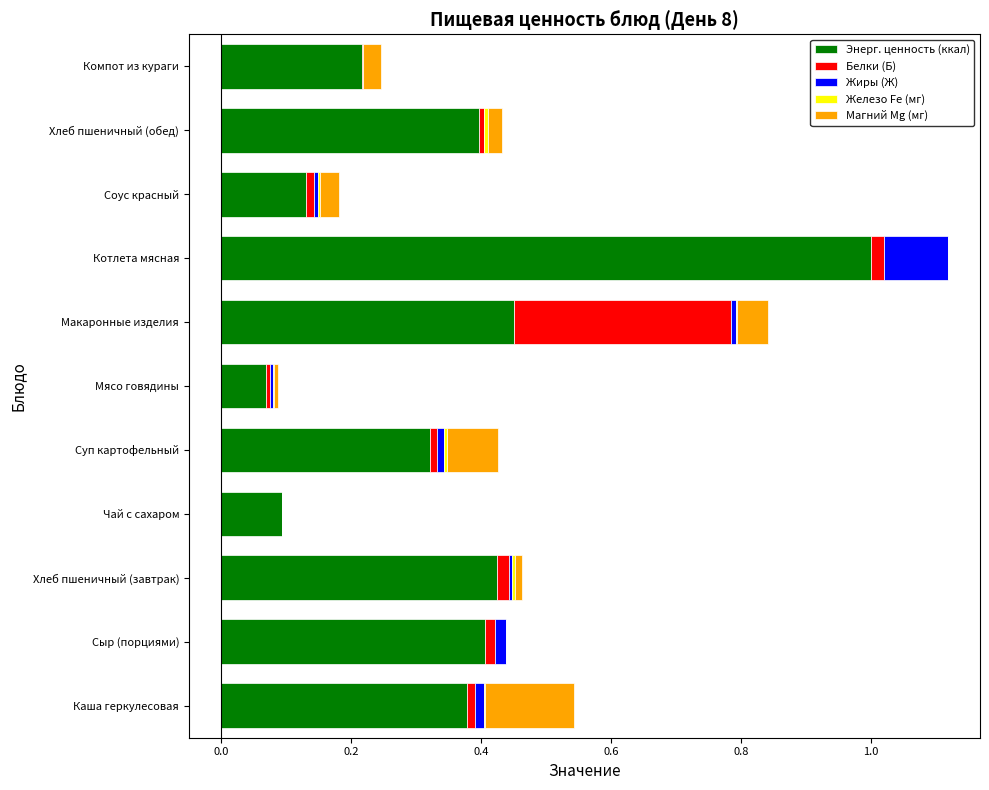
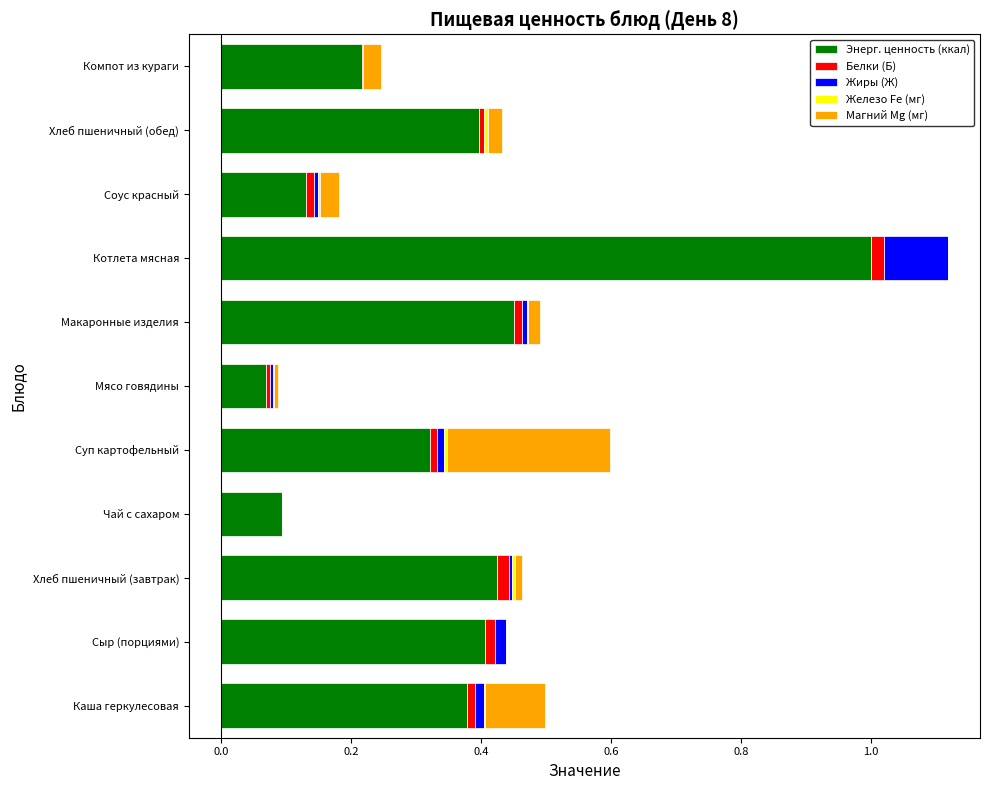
Белки (Б), Макаронные изделия: 0.33 -> 0.01
Магний Mg (мг), Макаронные изделия: 0.05 -> 0.02
Магний Mg (мг), Суп картофельный: 0.08 -> 0.25
Магний Mg (мг), Каша геркулесовая: 0.14 -> 0.09
